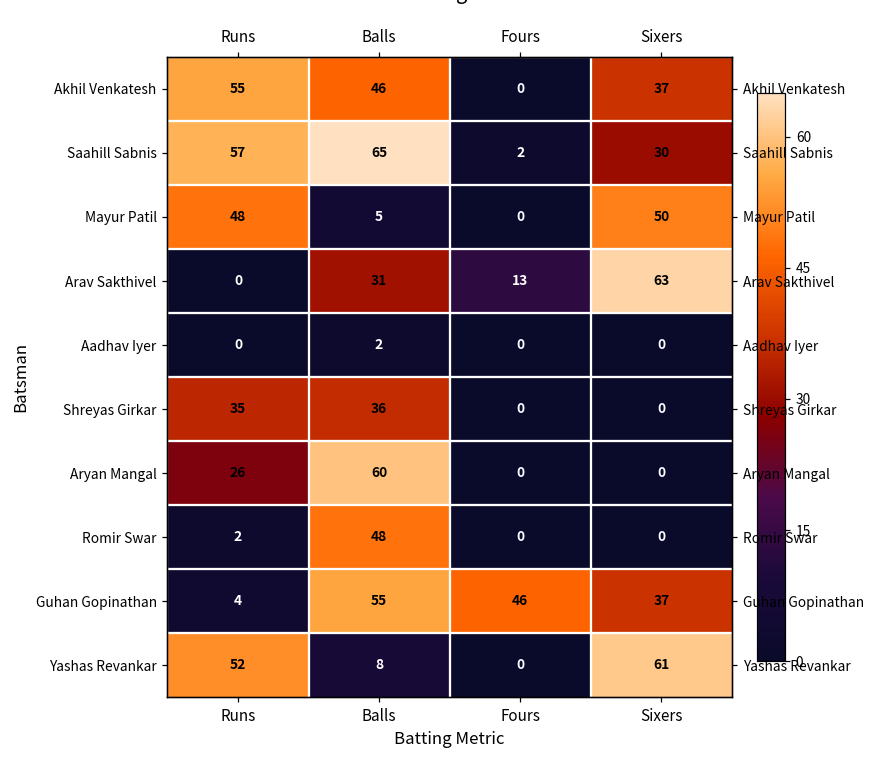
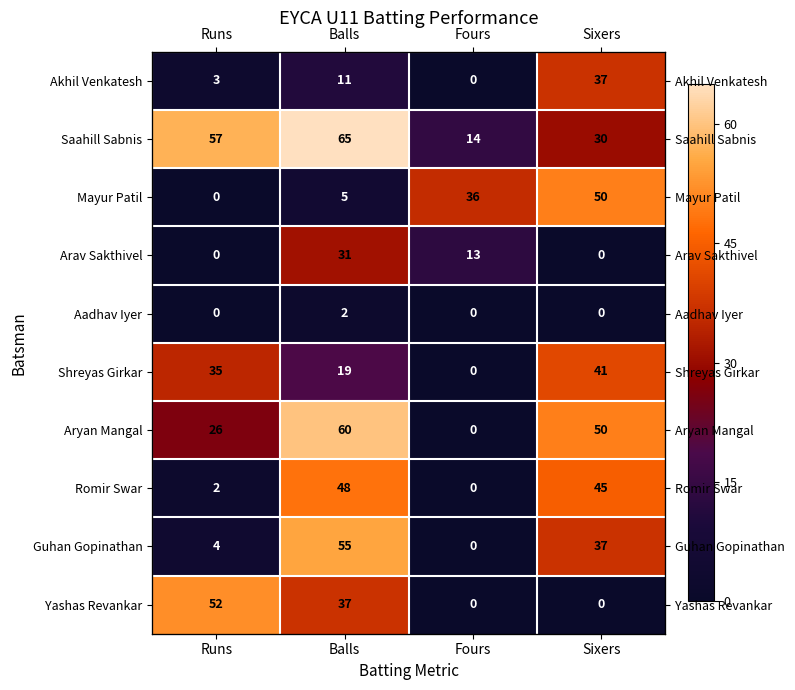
Akhil Venkatesh, Runs: 55 -> 3
Akhil Venkatesh, Balls: 46 -> 11
Saahill Sabnis, Fours: 2 -> 14
Mayur Patil, Runs: 48 -> 0
Mayur Patil, Fours: 0 -> 36
Arav Sakthivel, Sixers: 63 -> 0
Shreyas Girkar, Balls: 36 -> 19
Shreyas Girkar, Sixers: 0 -> 41
Aryan Mangal, Sixers: 0 -> 50
Romir Swar, Sixers: 0 -> 45
Guhan Gopinathan, Fours: 46 -> 0
Yashas Revankar, Balls: 8 -> 37
Yashas Revankar, Sixers: 61 -> 0
